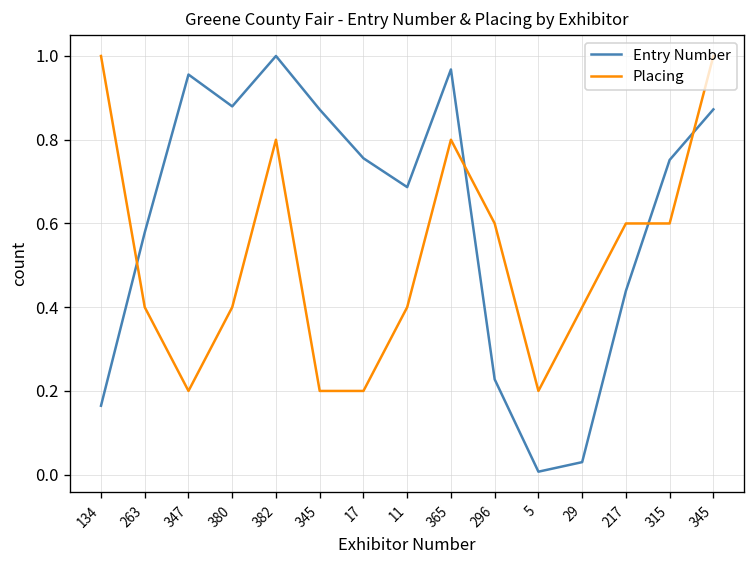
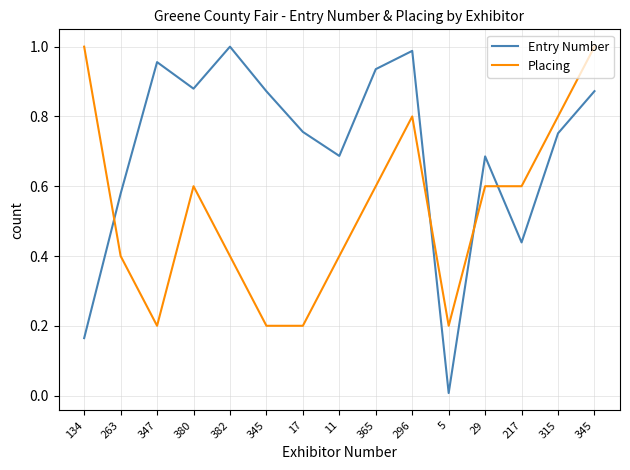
Placing, 380: 0.40 -> 0.60
Placing, 382: 0.80 -> 0.40
Entry Number, 365: 0.97 -> 0.94
Placing, 365: 0.80 -> 0.60
Entry Number, 296: 0.23 -> 0.99
Placing, 296: 0.60 -> 0.80
Entry Number, 29: 0.03 -> 0.69
Placing, 29: 0.40 -> 0.60
Placing, 315: 0.60 -> 0.80
